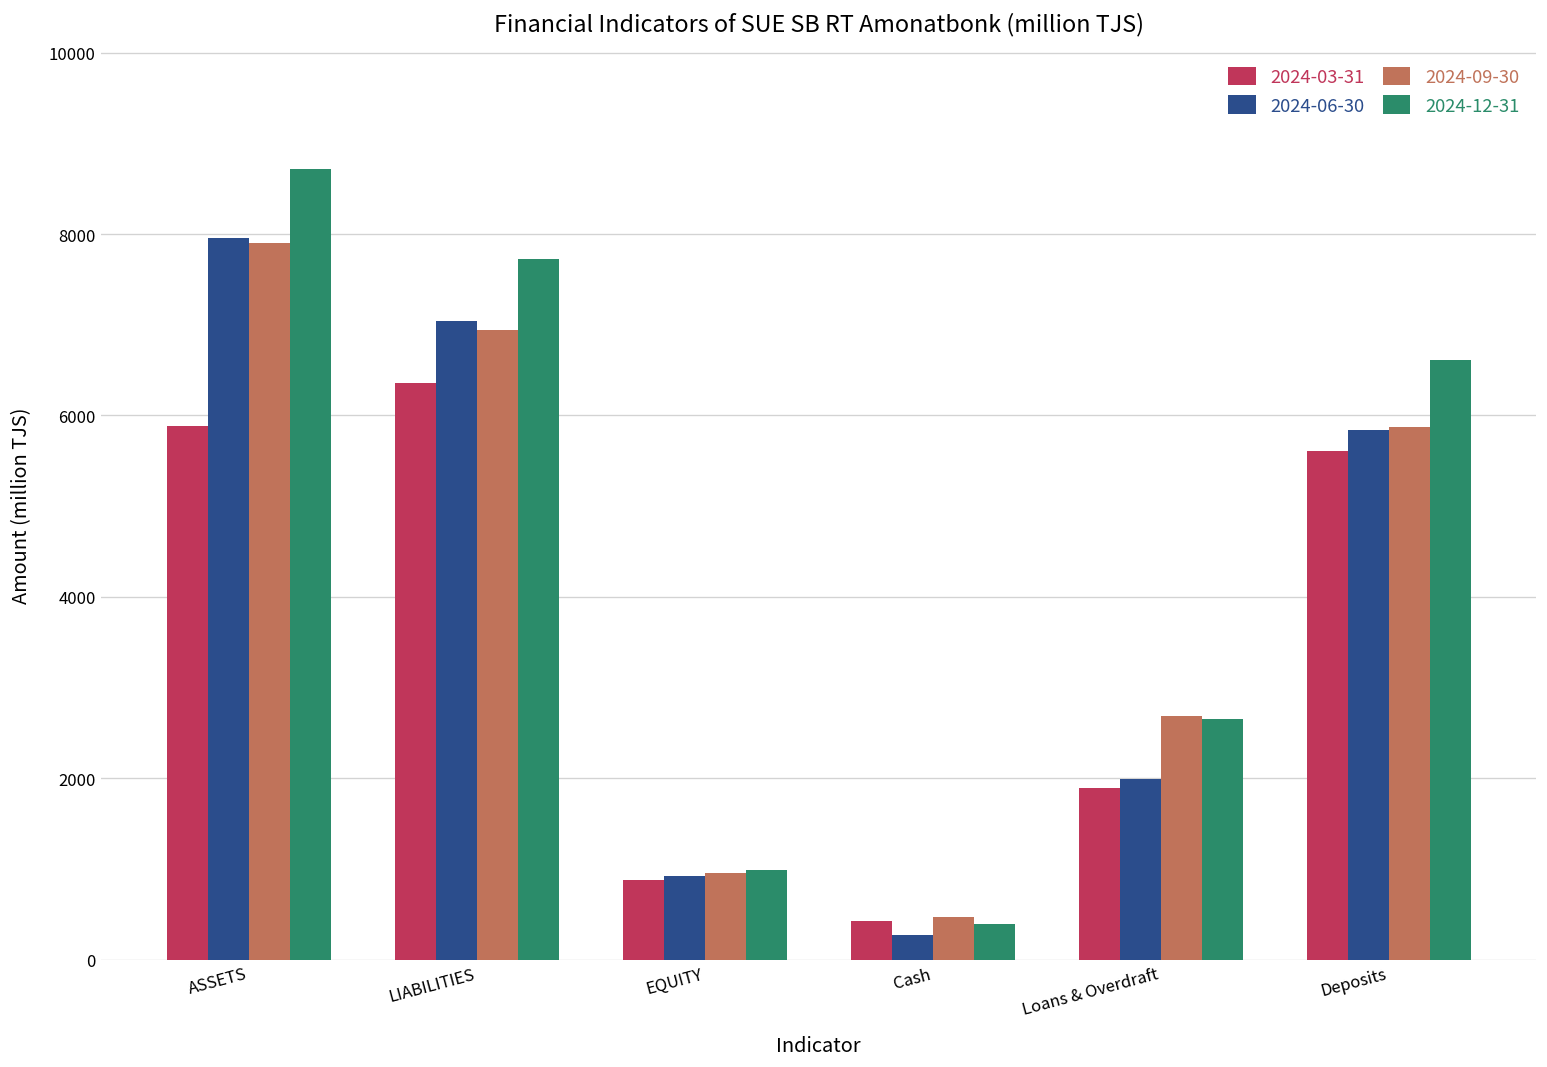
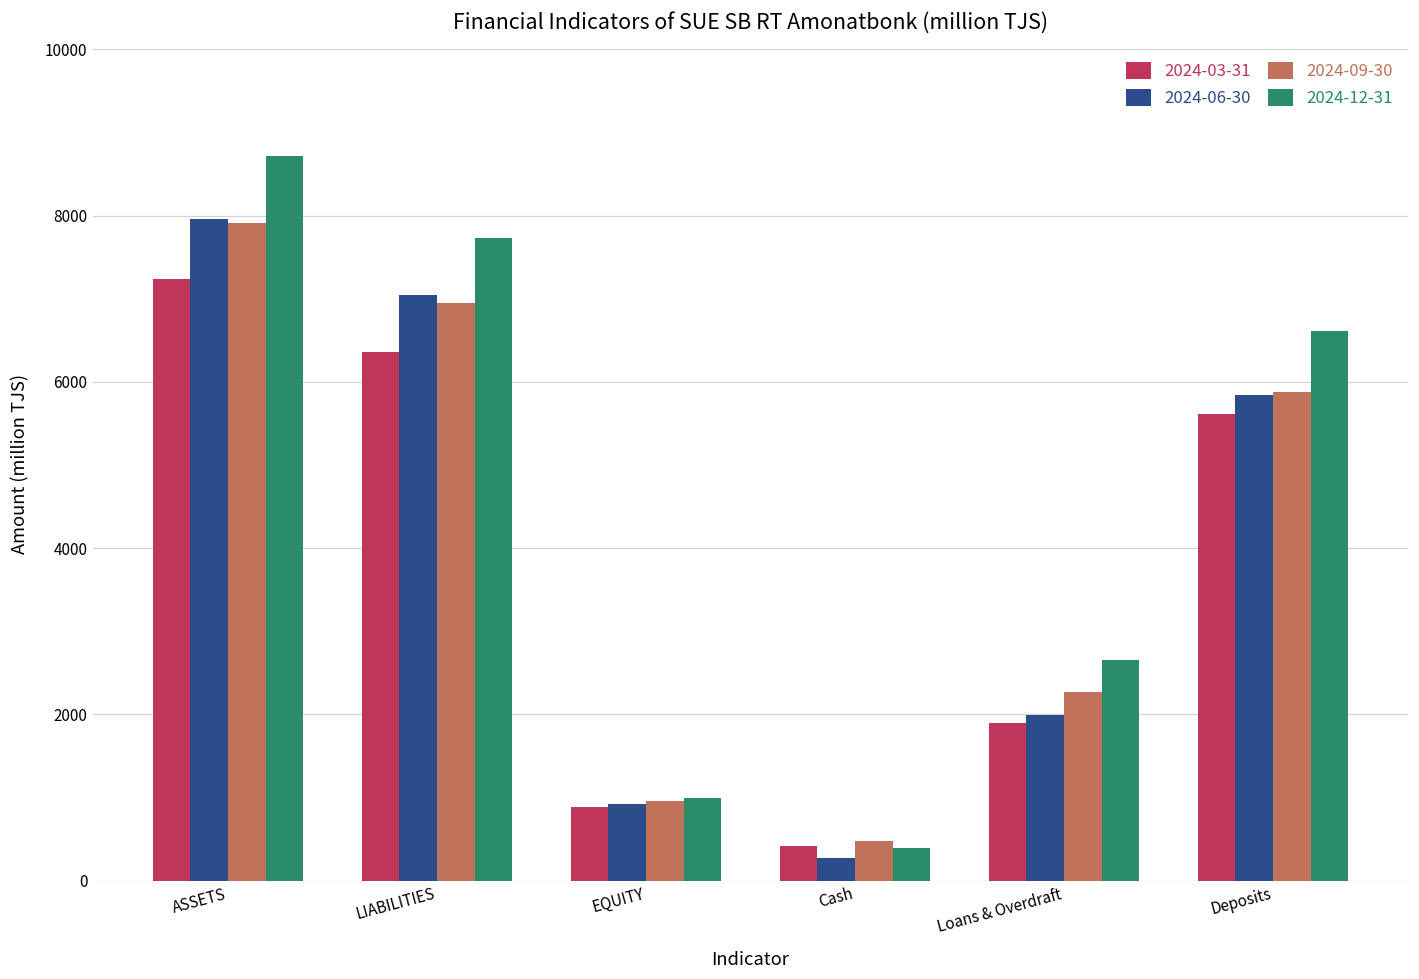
2024-03-31, ASSETS: 5900 -> 7200
2024-09-30, Loans & Overdraft: 2700 -> 2300
